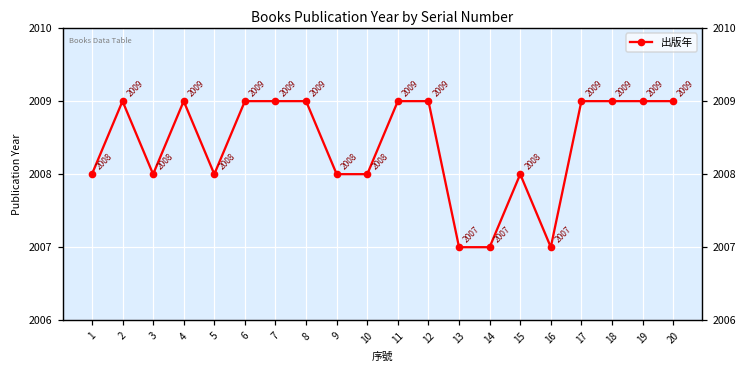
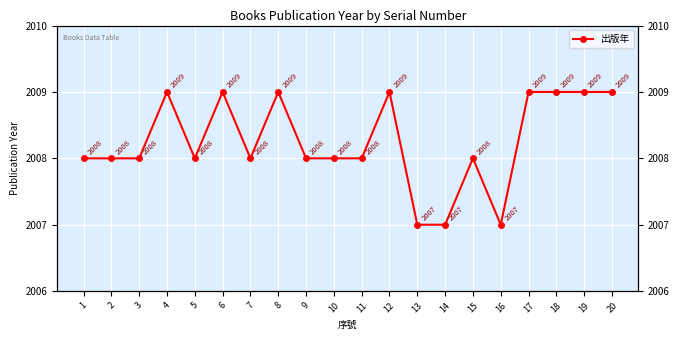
2: 2009 -> 2008
7: 2009 -> 2008
11: 2009 -> 2008
